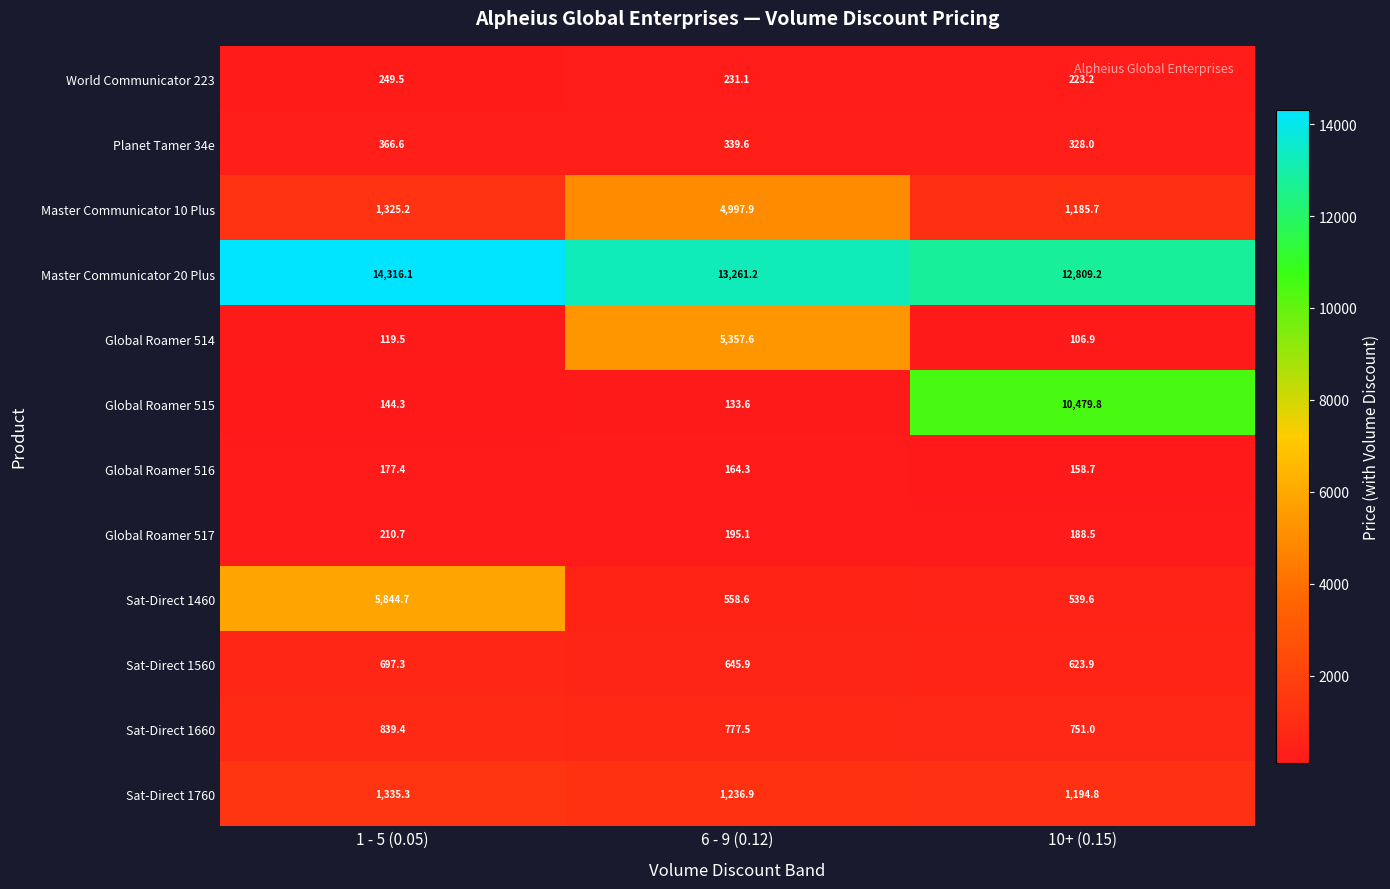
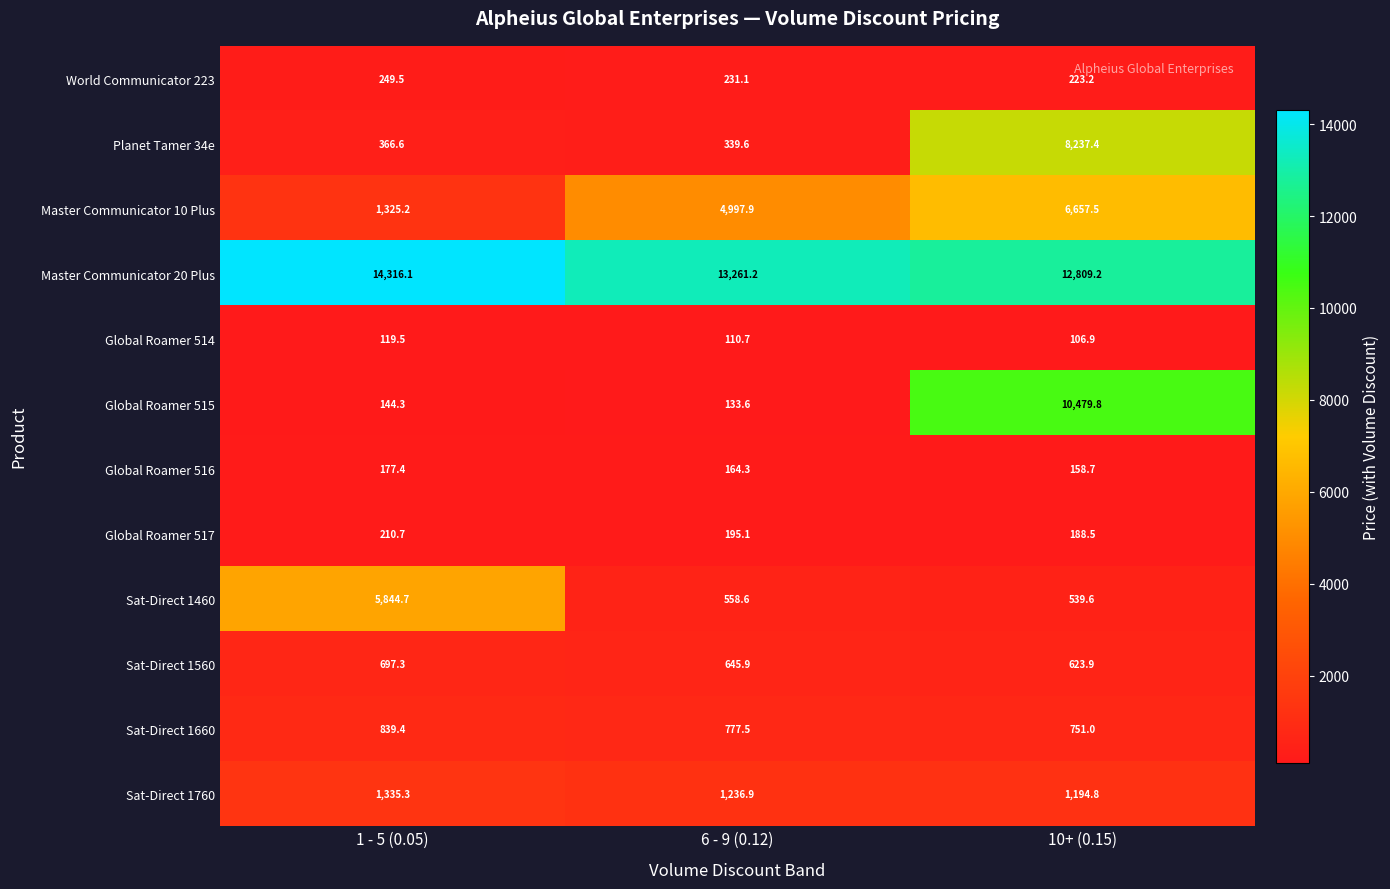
Planet Tamer 34e, 10+ (0.15): 328.0 -> 8,237.4
Master Communicator 10 Plus, 10+ (0.15): 1,185.7 -> 6,657.5
Global Roamer 514, 6 - 9 (0.12): 5,357.6 -> 110.7
